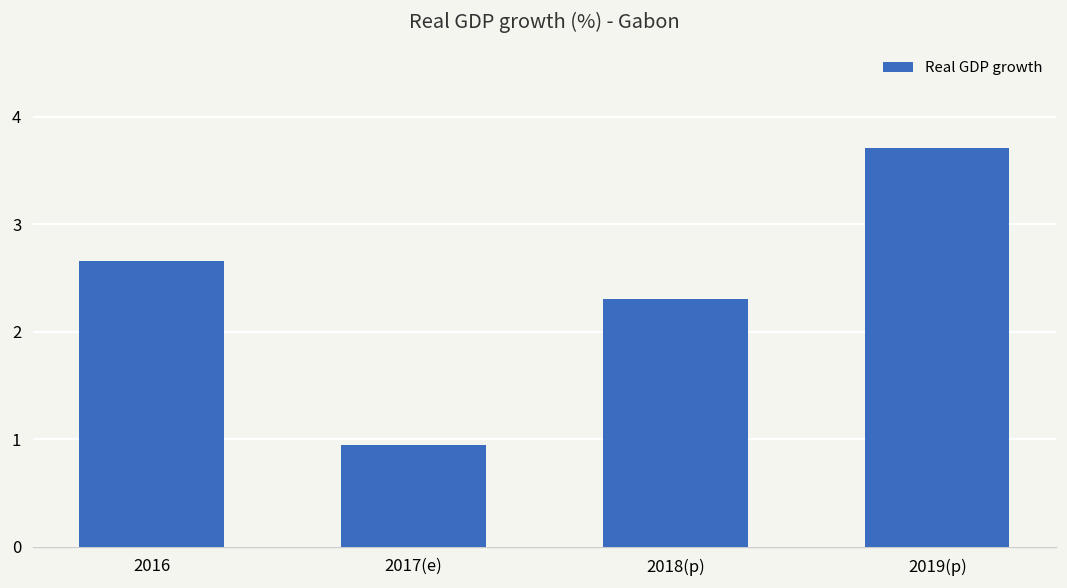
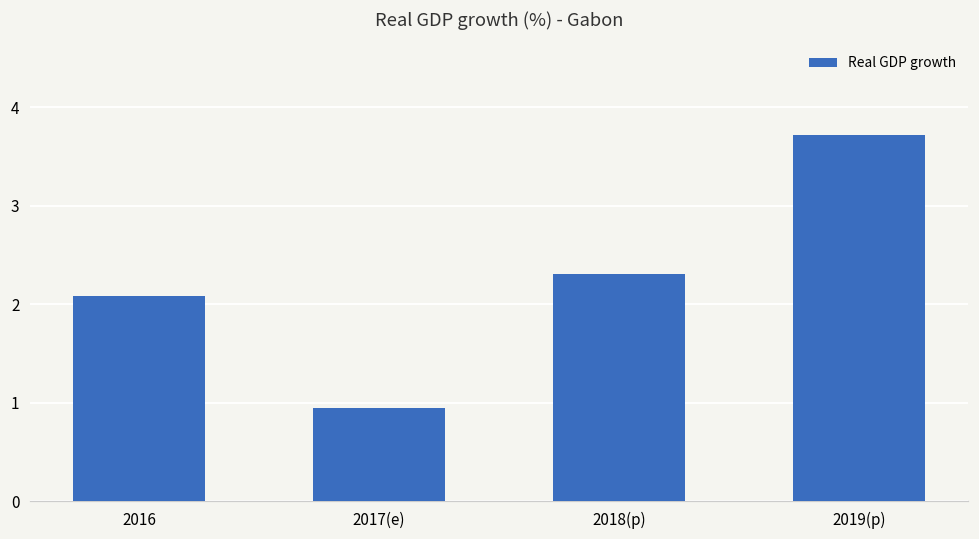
2016: 2.7 -> 2.1
